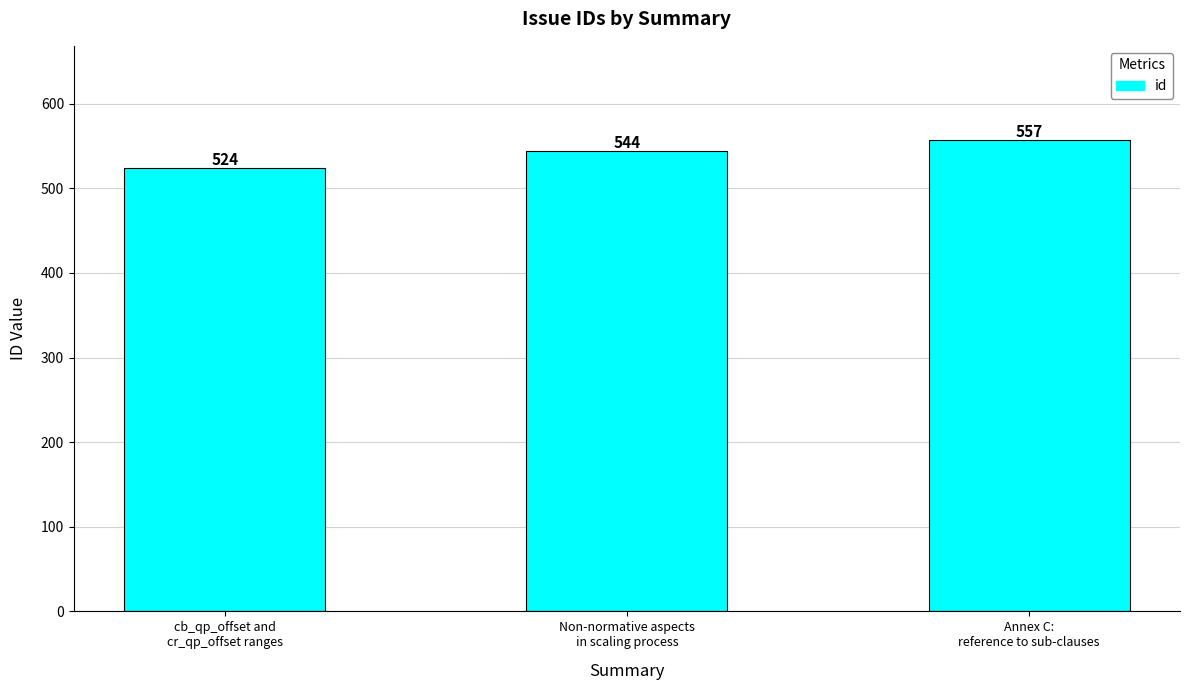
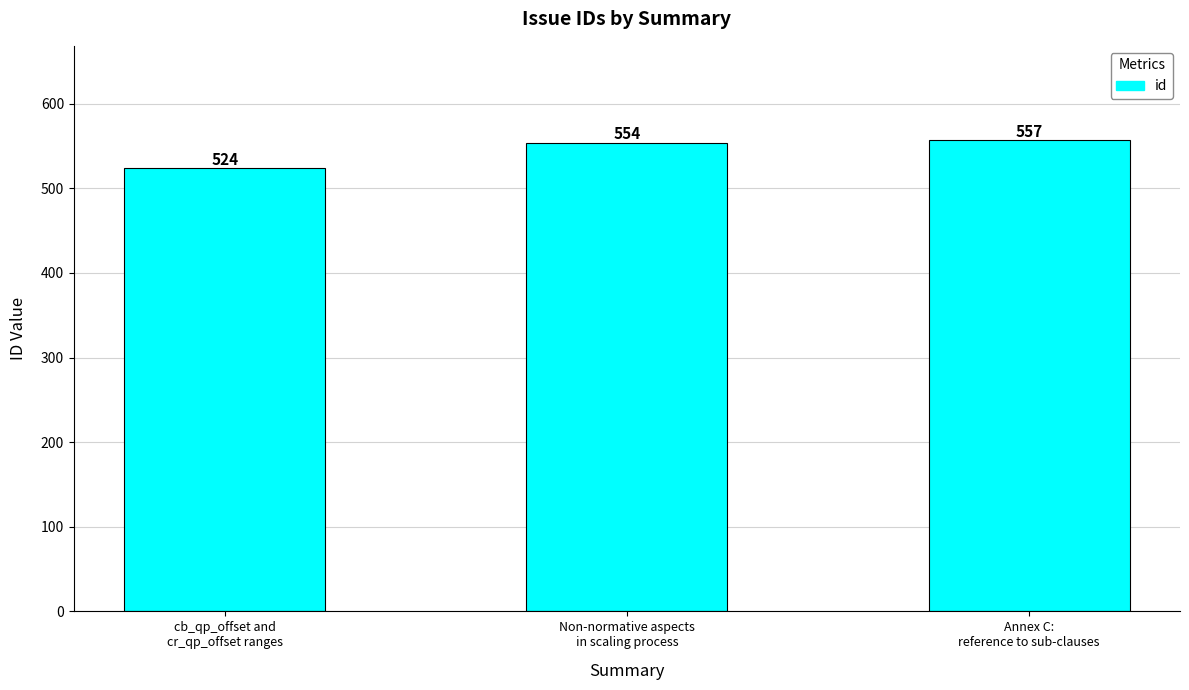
Non-normative aspects in scaling process: 544 -> 554
